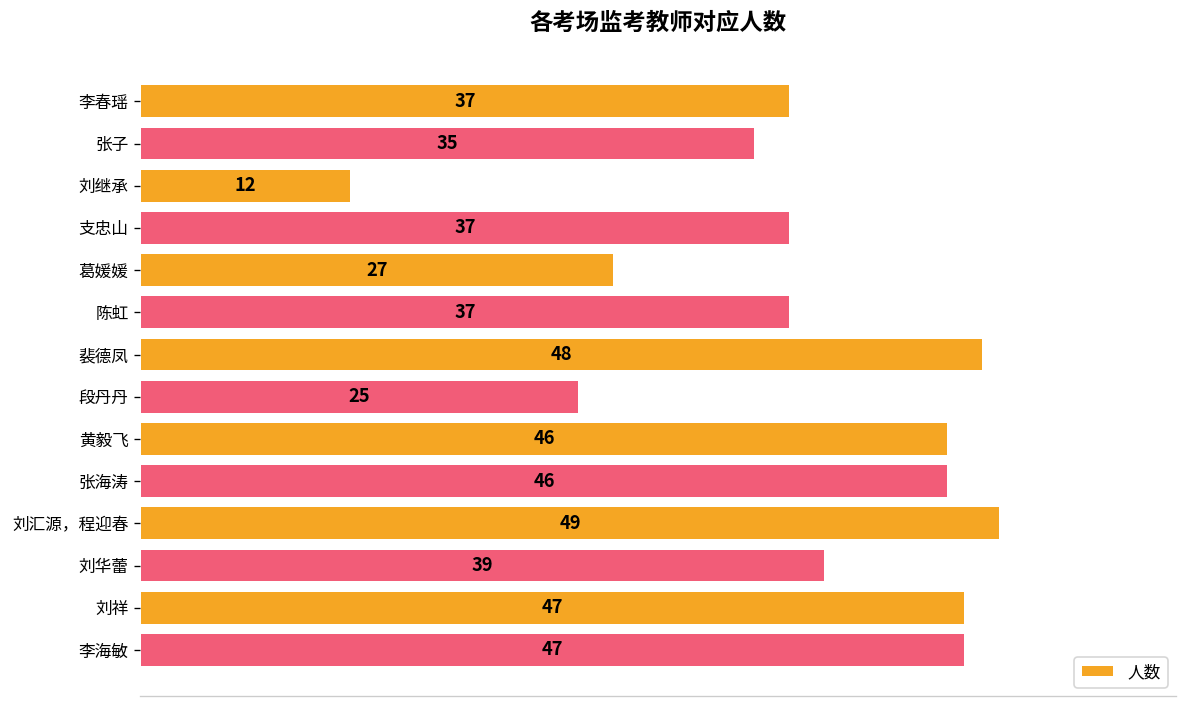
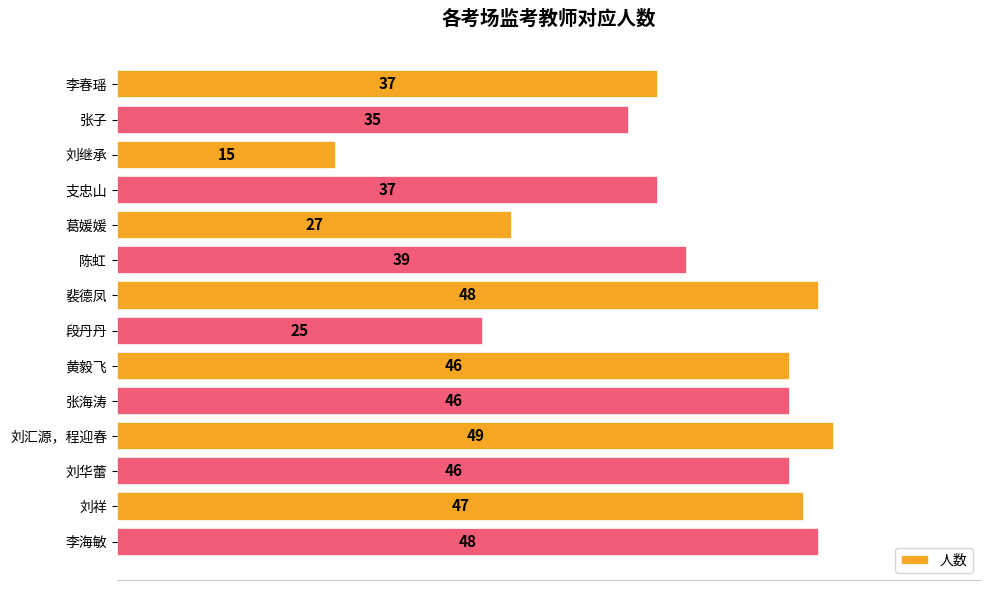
刘继承: 12 -> 15
陈虹: 37 -> 39
刘华蕾: 39 -> 46
李海敏: 47 -> 48
